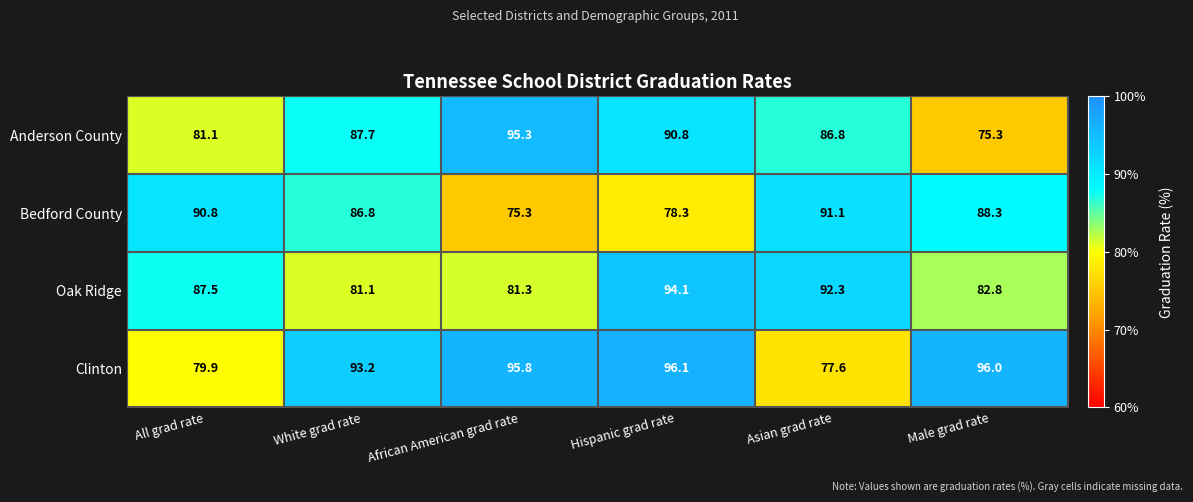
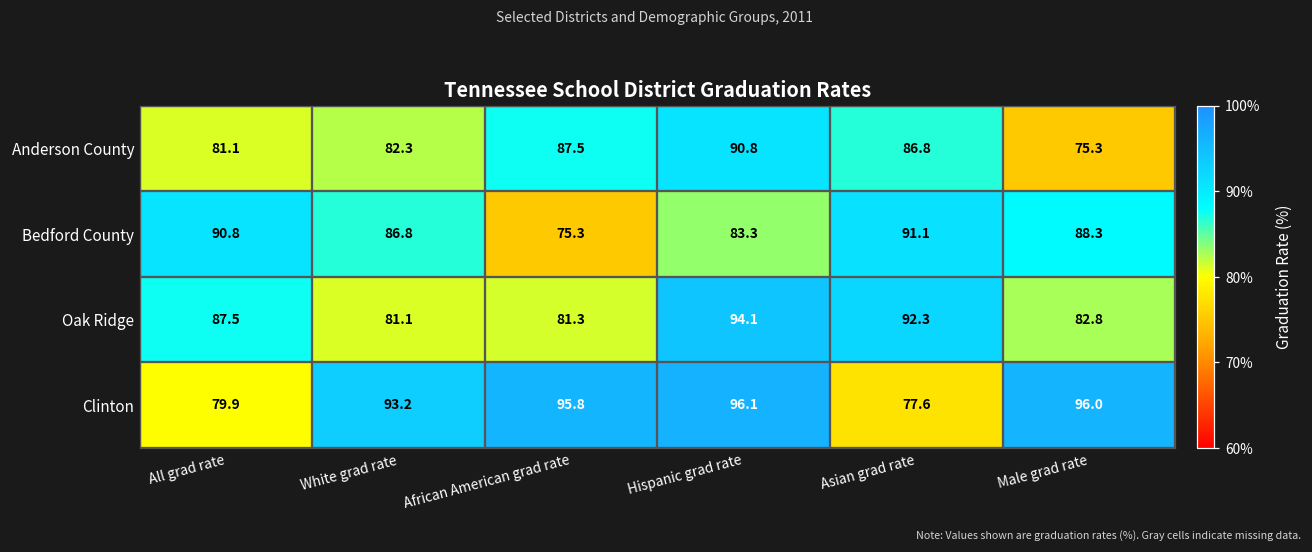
Anderson County, White grad rate: 87.7 -> 82.3
Anderson County, African American grad rate: 95.3 -> 87.5
Bedford County, Hispanic grad rate: 78.3 -> 83.3
